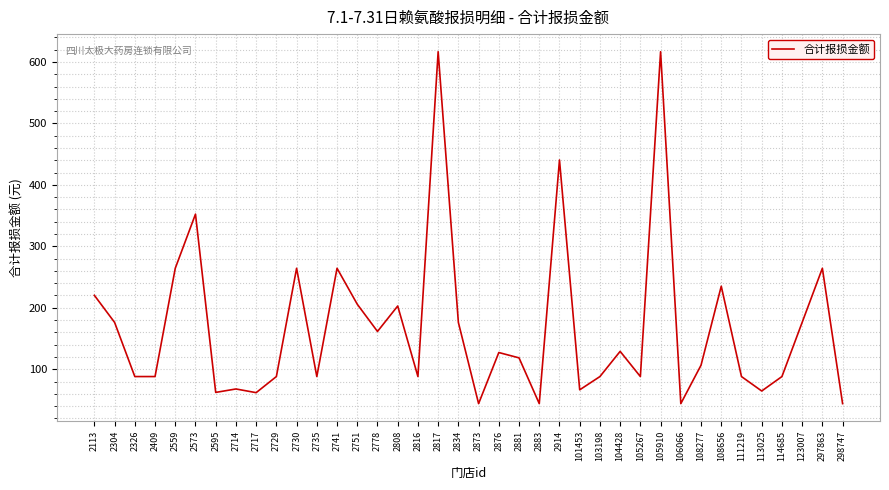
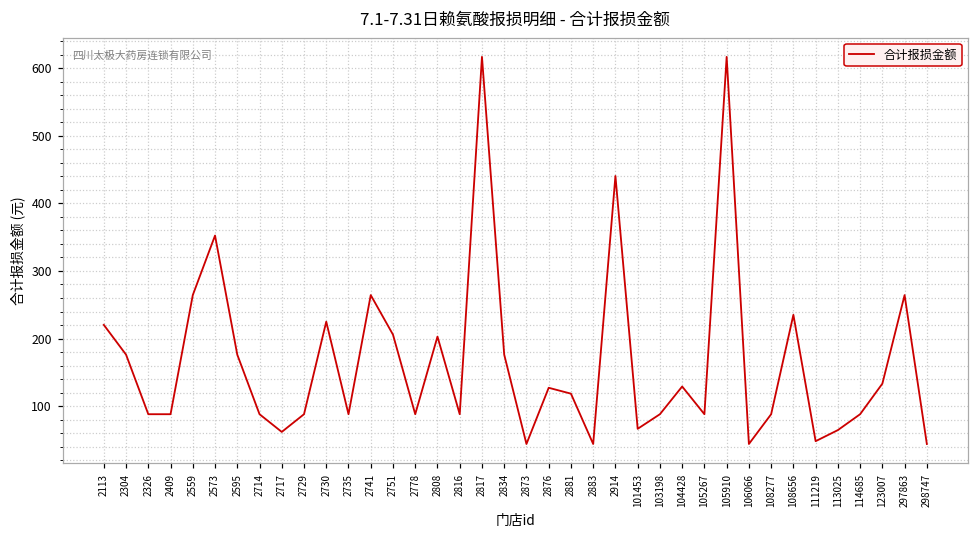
2595: 60 -> 180
2714: 70 -> 90
2730: 260 -> 230
2778: 160 -> 90
108277: 110 -> 90
111219: 90 -> 50
123007: 180 -> 130
